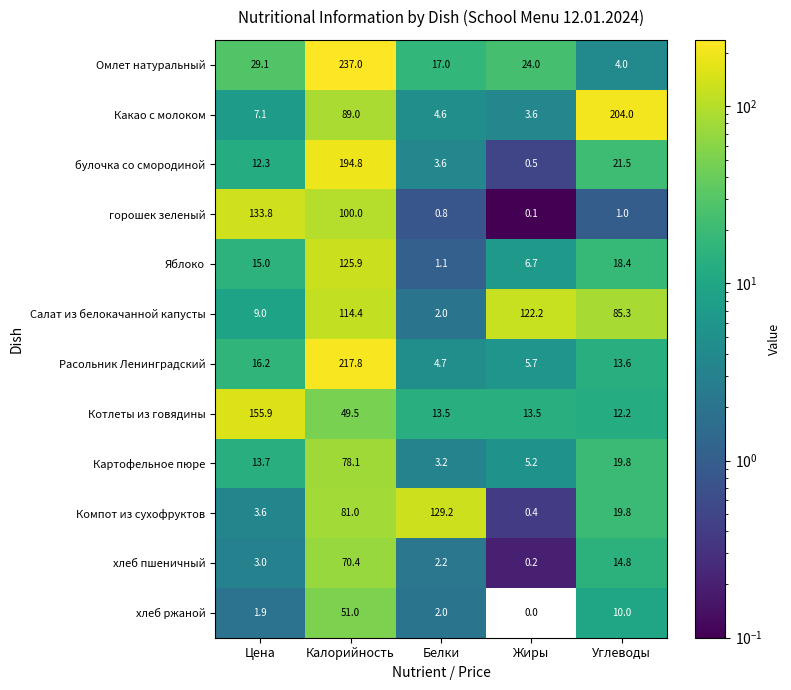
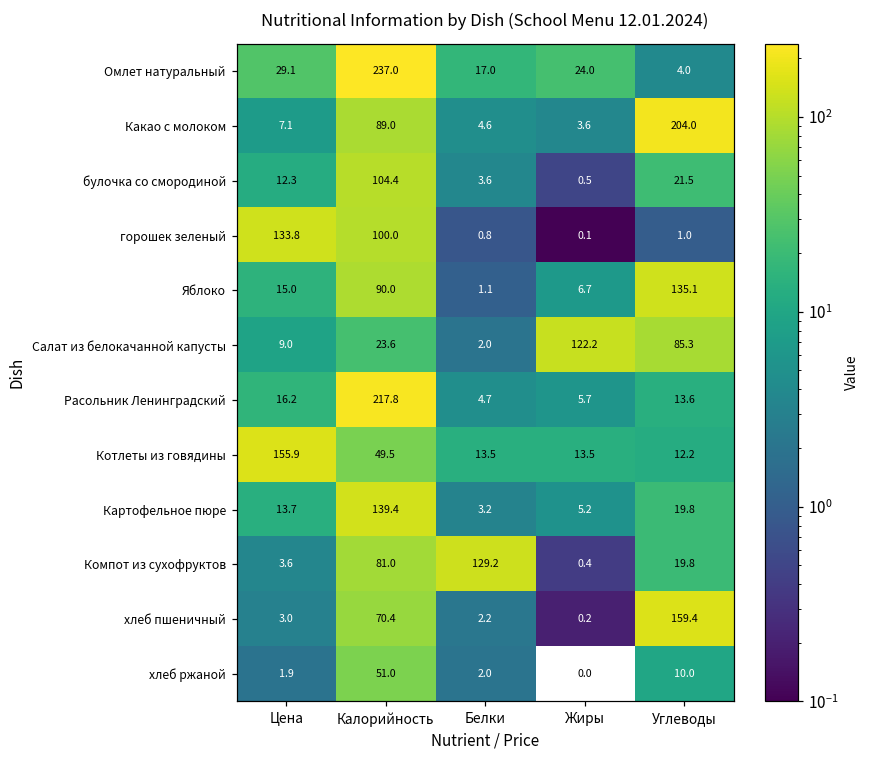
булочка со смородиной, Калорийность: 194.8 -> 104.4
Яблоко, Калорийность: 125.9 -> 90.0
Яблоко, Углеводы: 18.4 -> 135.1
Салат из белокачанной капусты, Калорийность: 114.4 -> 23.6
Картофельное пюре, Калорийность: 78.1 -> 139.4
хлеб пшеничный, Углеводы: 14.8 -> 159.4
